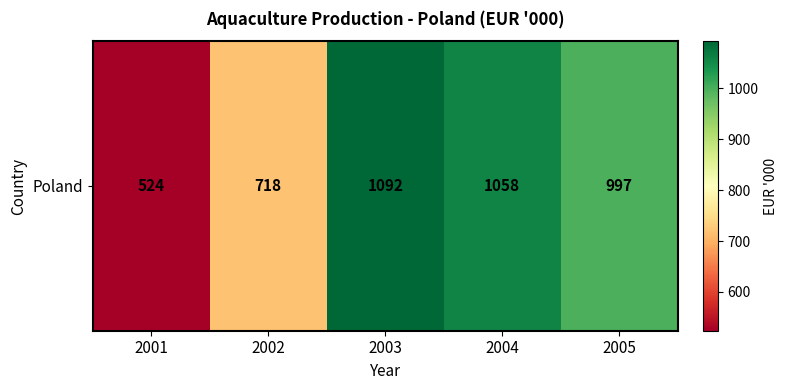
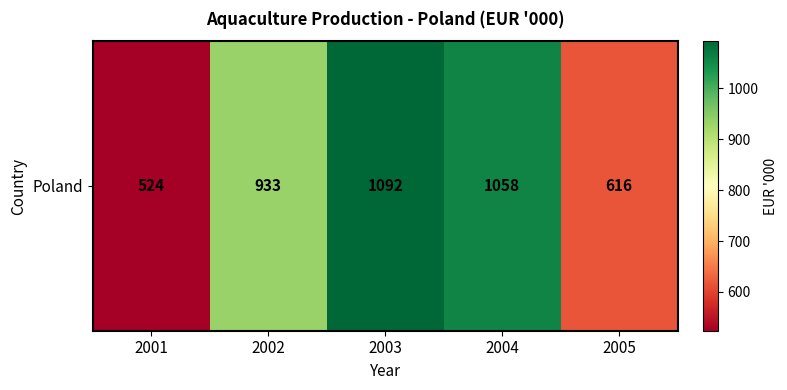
Poland, 2002: 718 -> 933
Poland, 2005: 997 -> 616
